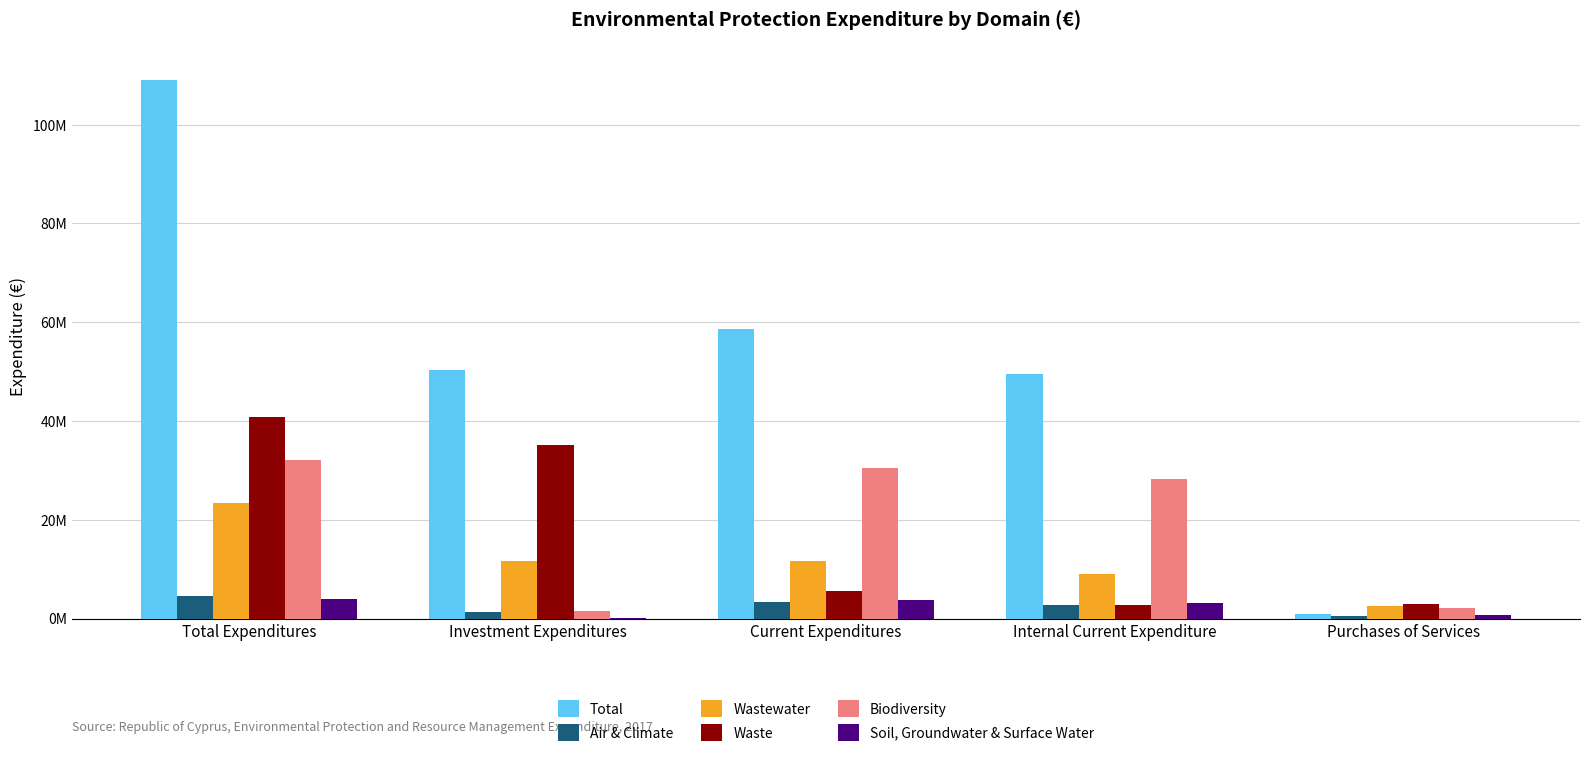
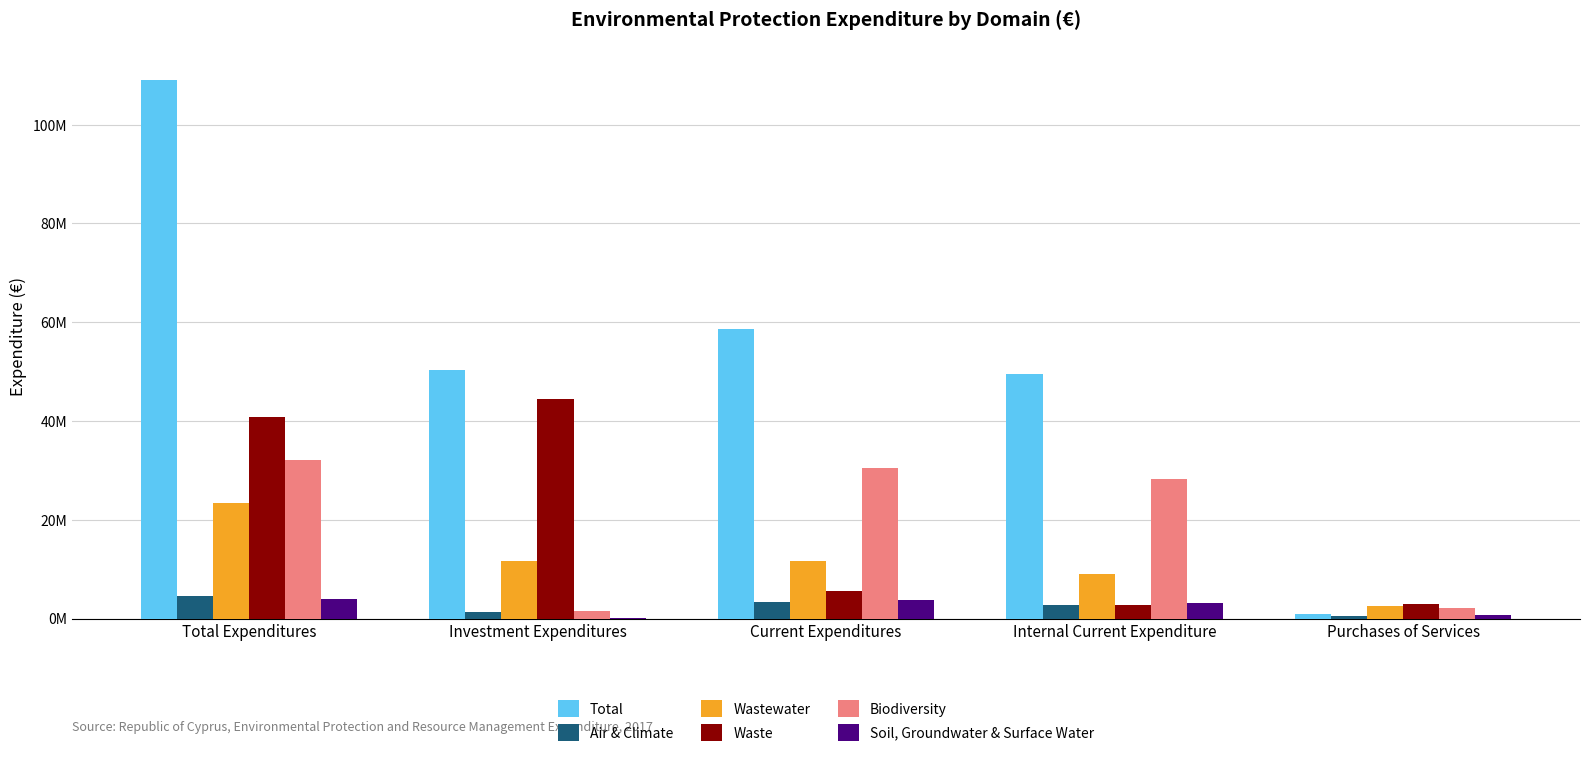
Waste, Investment Expenditures: 35000000 -> 44000000
